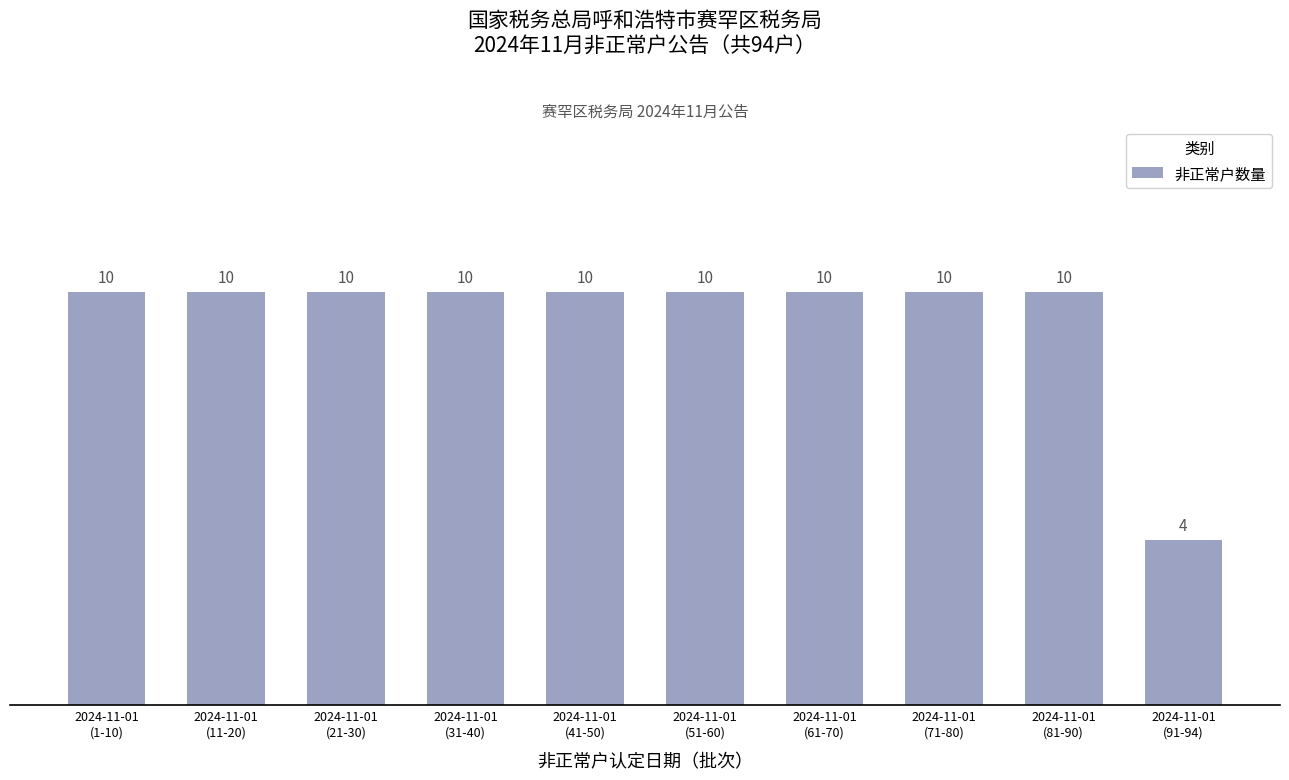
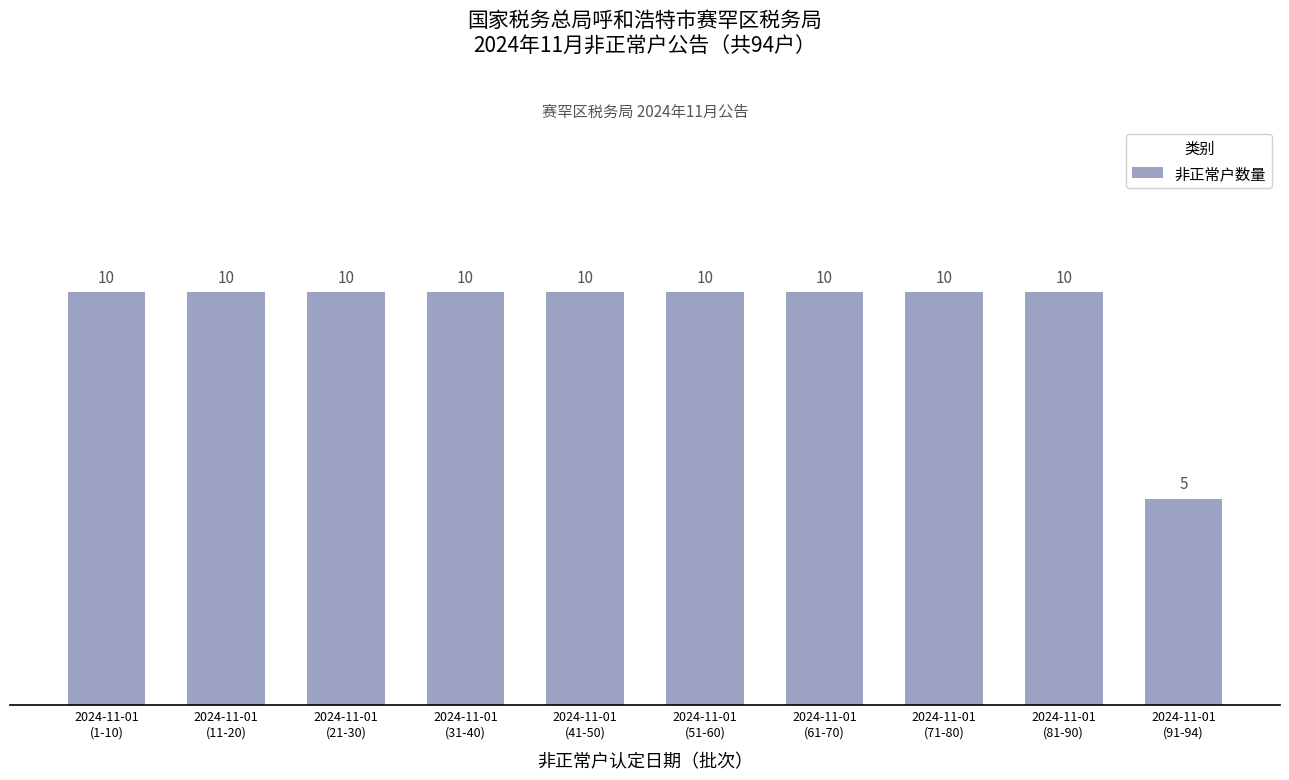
2024-11-01 (91-94): 4 -> 5
